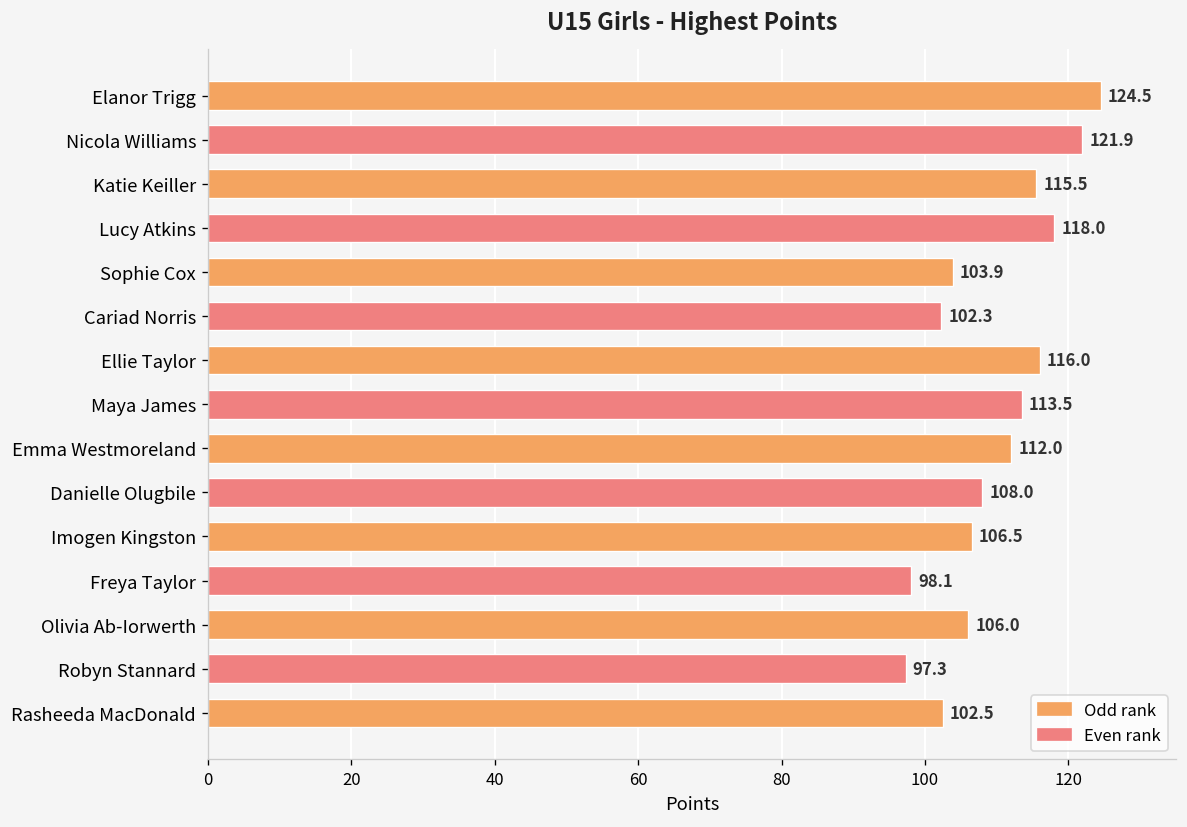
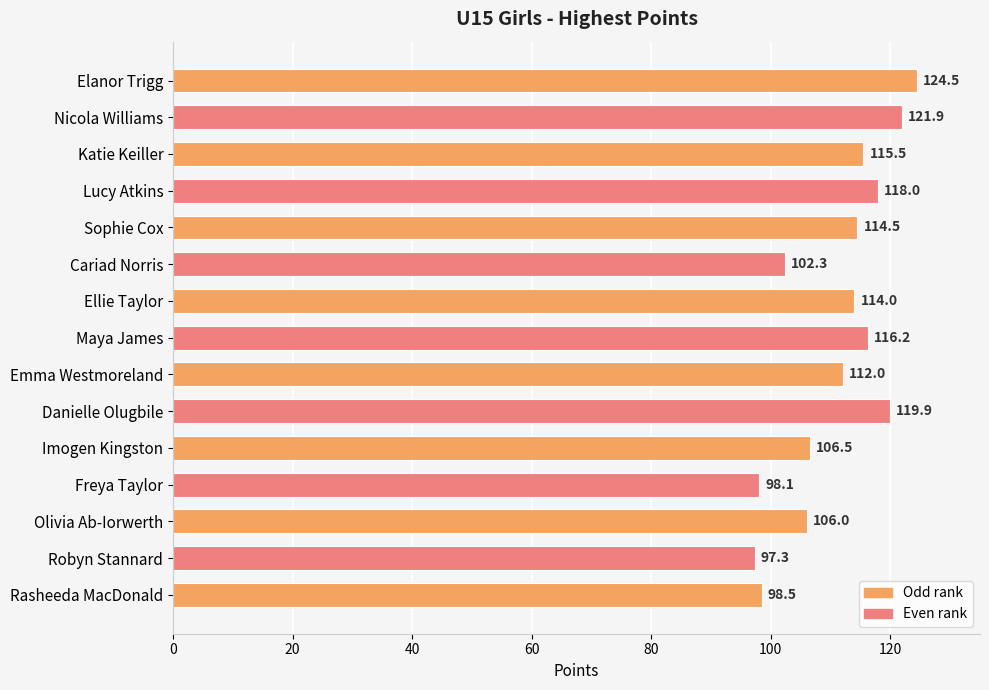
Sophie Cox: 103.9 -> 114.5
Ellie Taylor: 116.0 -> 114.0
Maya James: 113.5 -> 116.2
Danielle Olugbile: 108.0 -> 119.9
Rasheeda MacDonald: 102.5 -> 98.5
